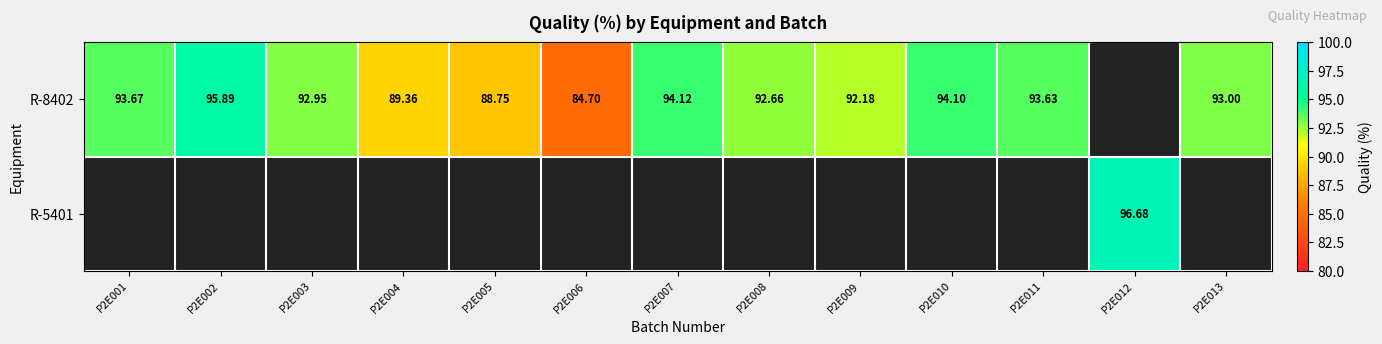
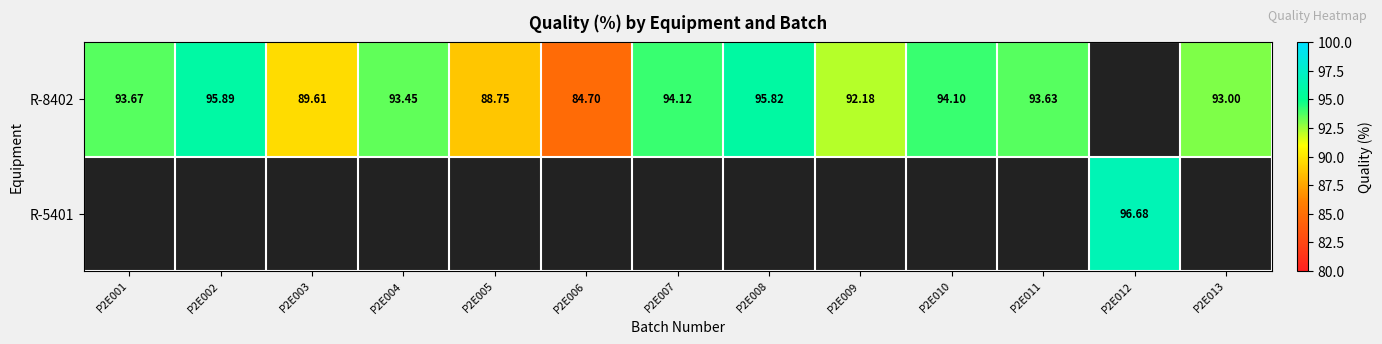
R-8402, P2E003: 92.95 -> 89.61
R-8402, P2E004: 89.36 -> 93.45
R-8402, P2E008: 92.66 -> 95.82
